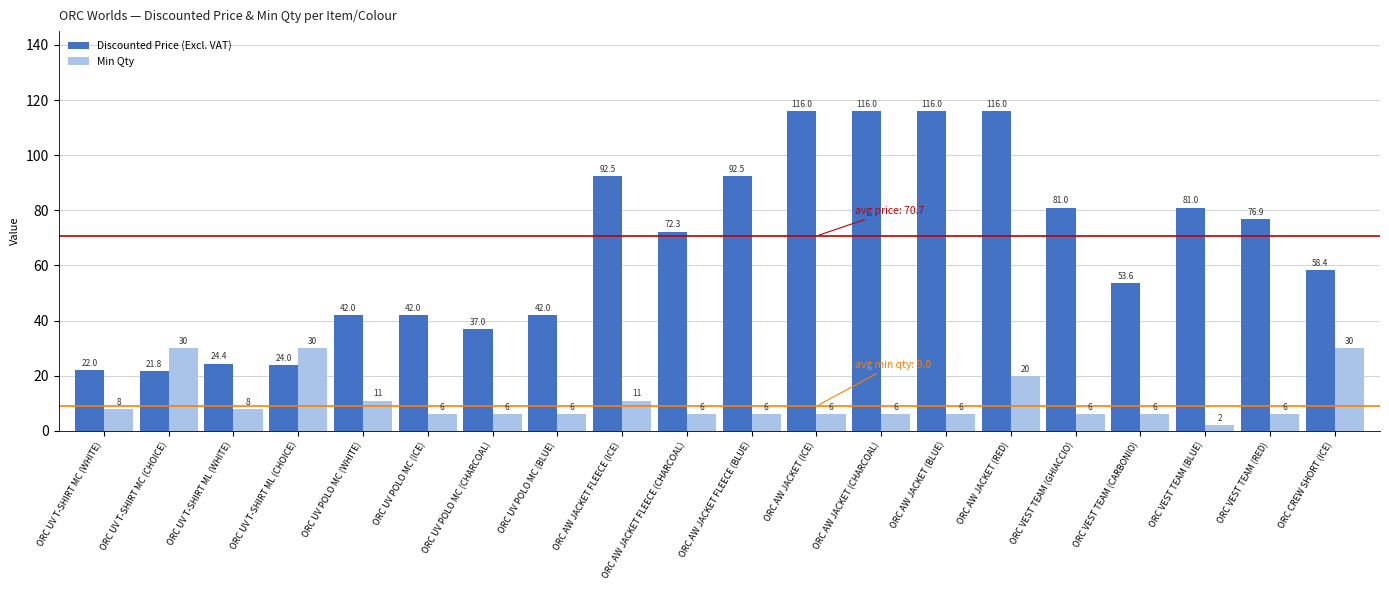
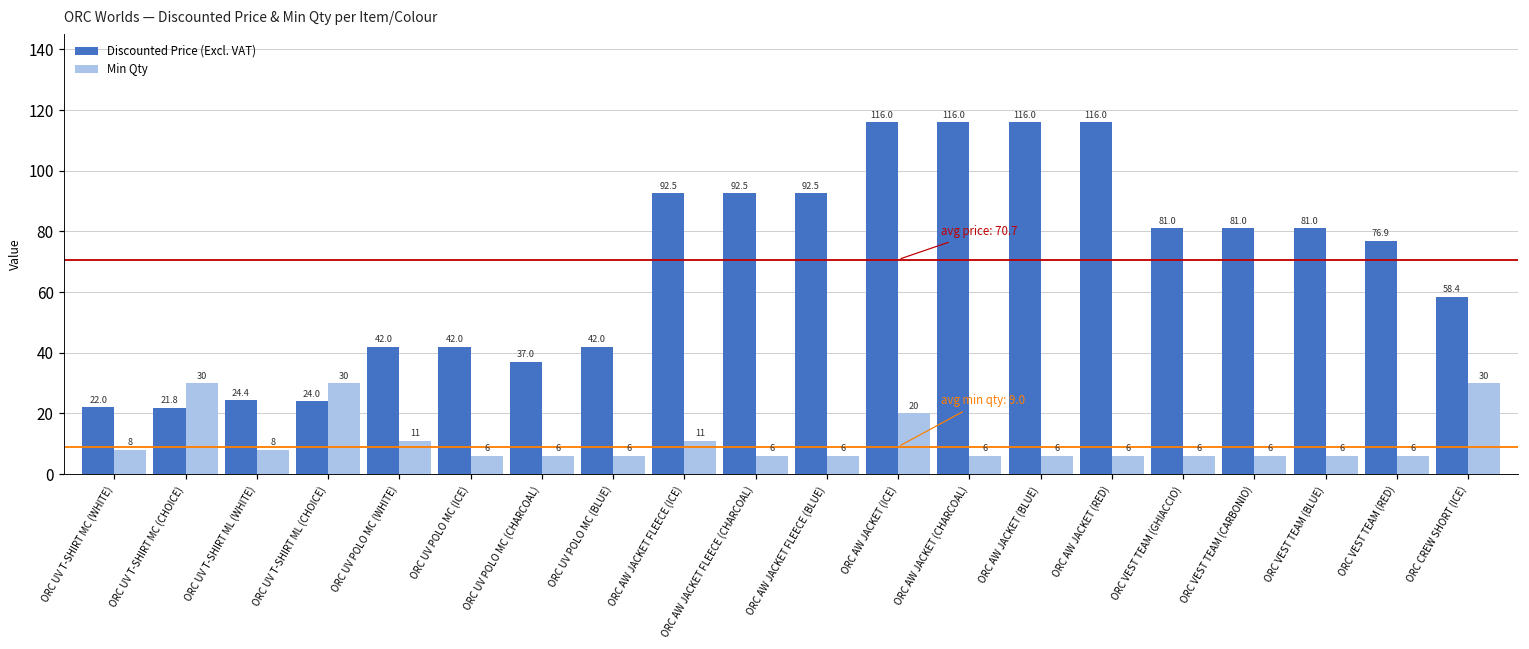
Discounted Price (Excl. VAT), ORC AW JACKET FLEECE (CHARCOAL): 72.3 -> 92.5
Min Qty, ORC AW JACKET (ICE): 6 -> 20
Min Qty, ORC AW JACKET (RED): 20 -> 6
Discounted Price (Excl. VAT), ORC VEST TEAM (CARBONIO): 53.6 -> 81.0
Min Qty, ORC VEST TEAM (BLUE): 2 -> 6
